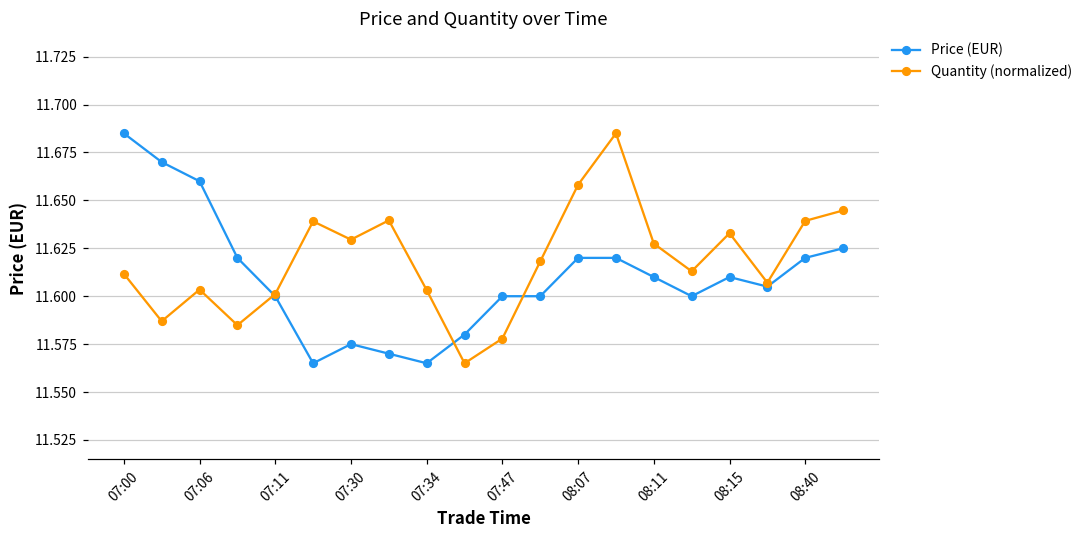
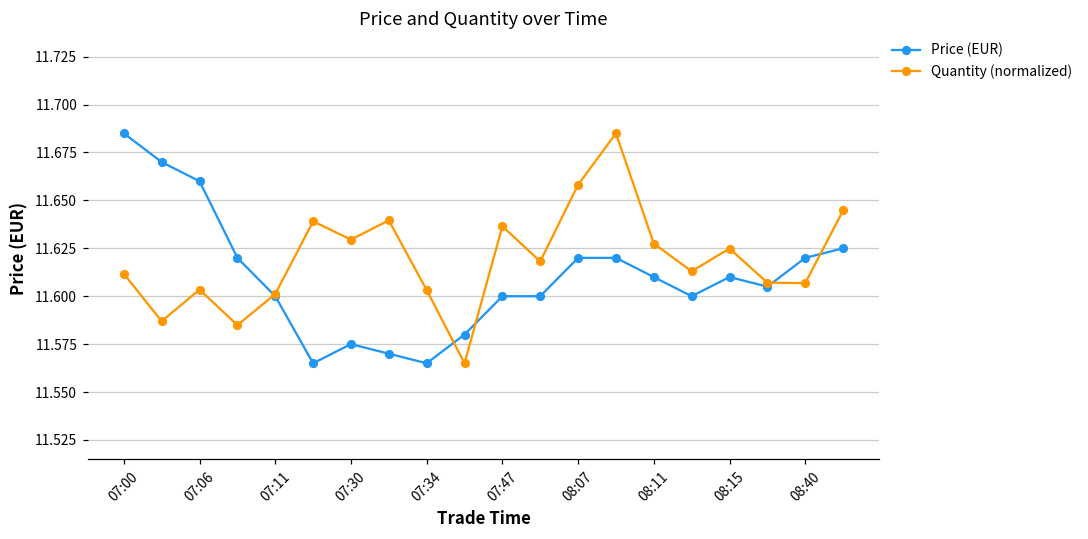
Quantity (normalized), 07:47: 11.578 -> 11.636
Quantity (normalized), 08:15: 11.633 -> 11.625
Quantity (normalized), 08:40: 11.639 -> 11.607
